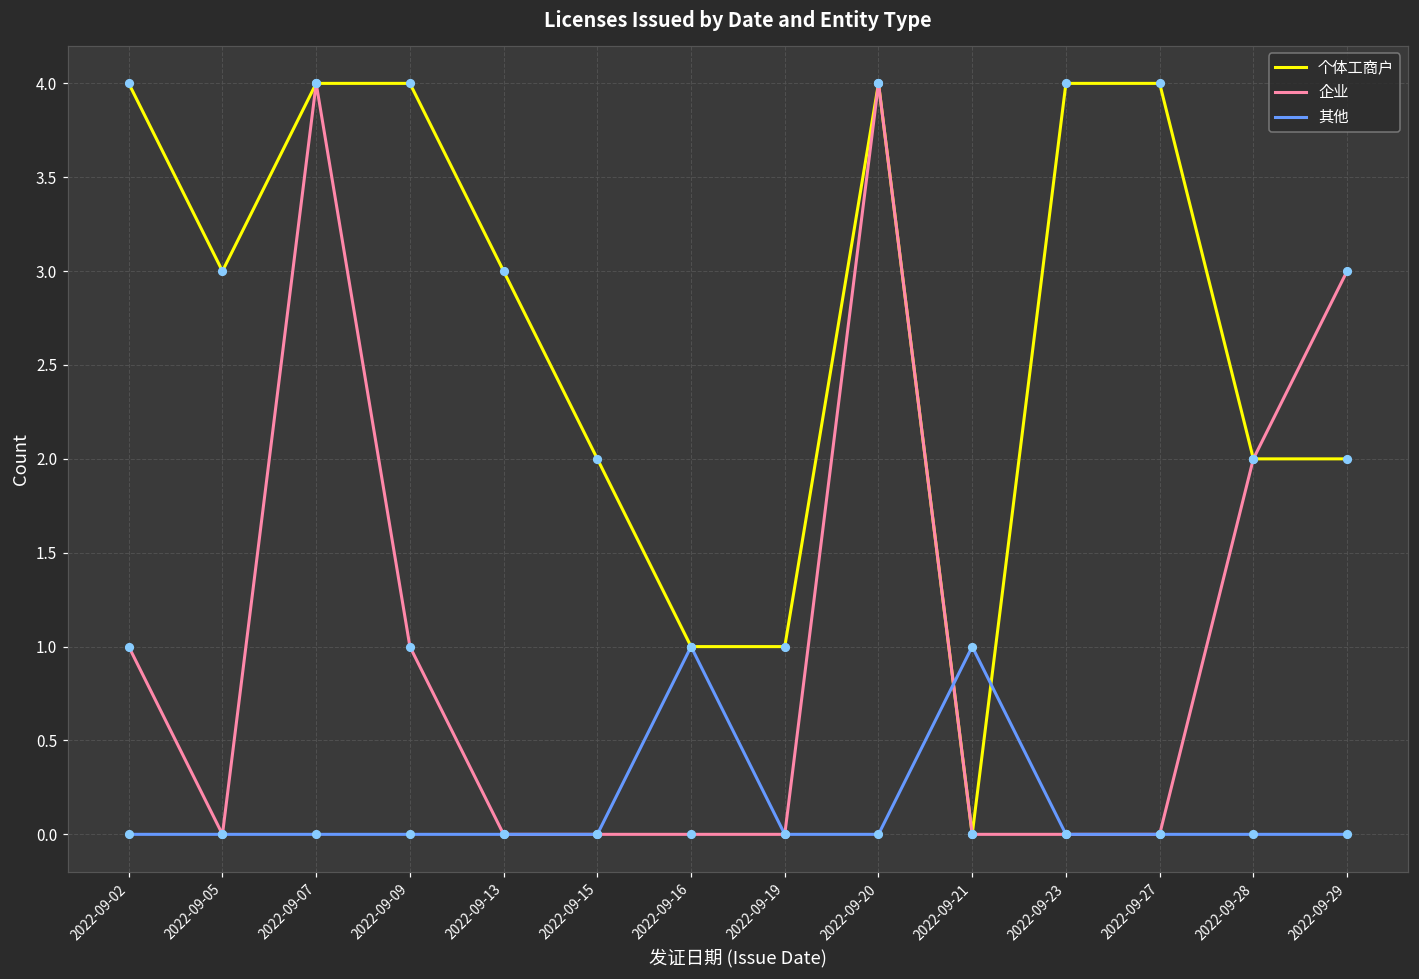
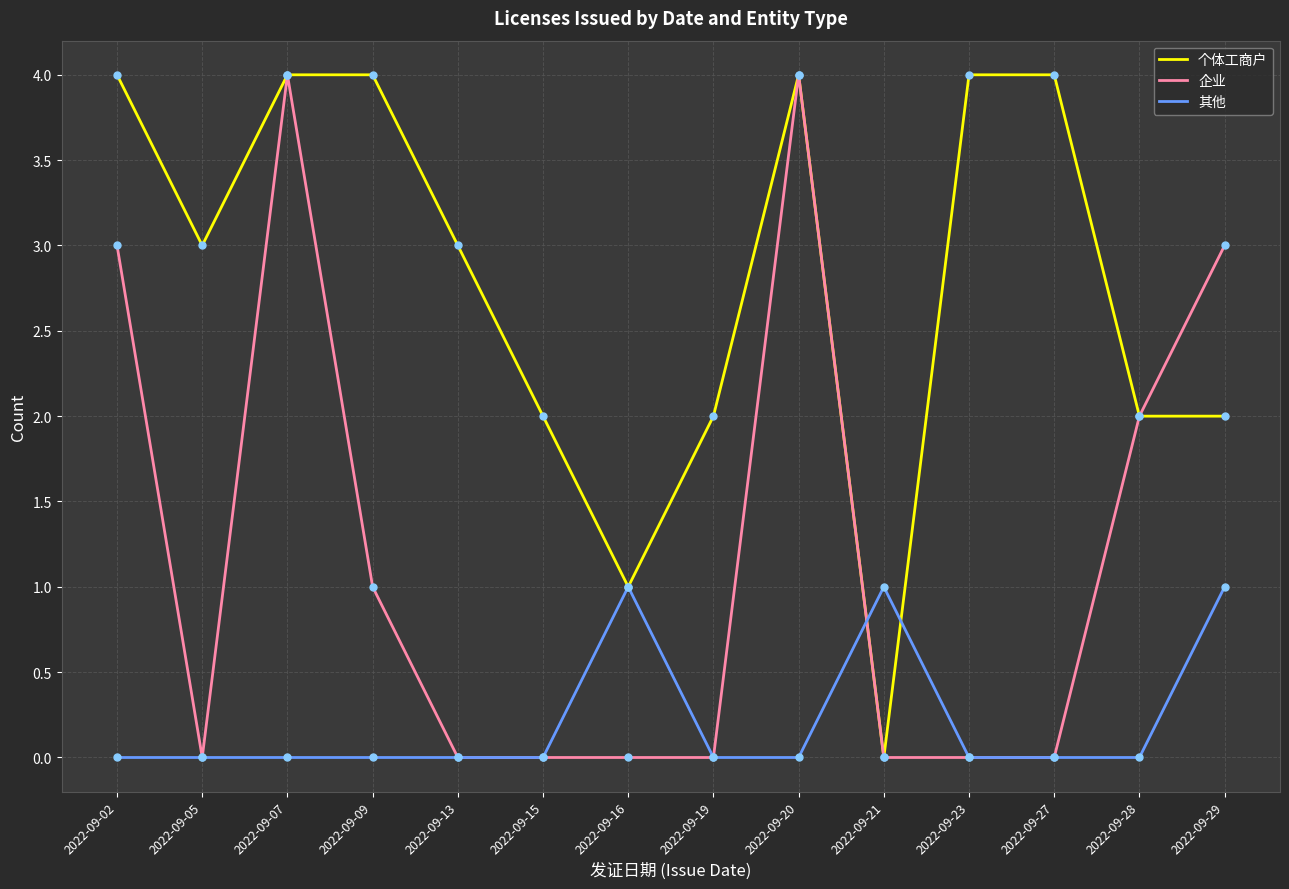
企业, 2022-09-02: 1 -> 3
个体工商户, 2022-09-19: 1 -> 2
其他, 2022-09-29: 0 -> 1
